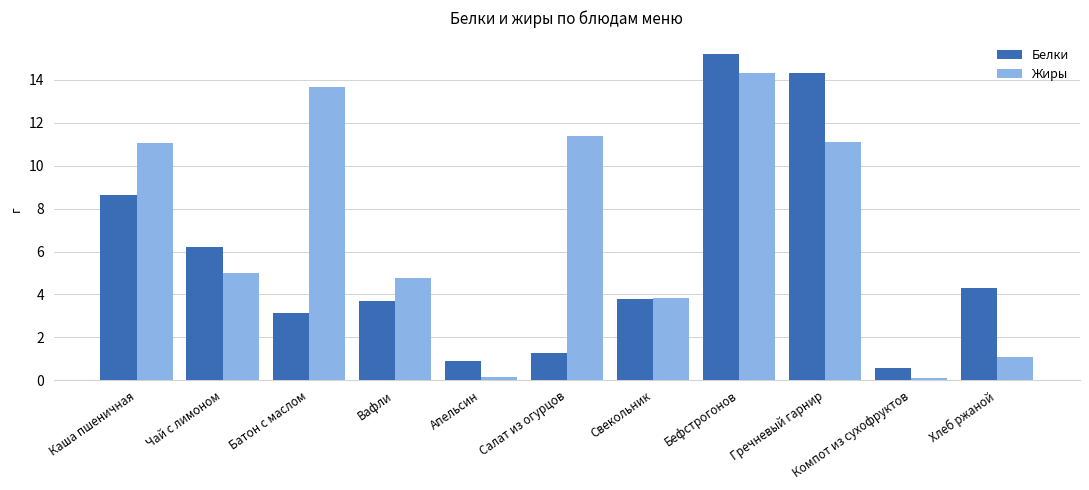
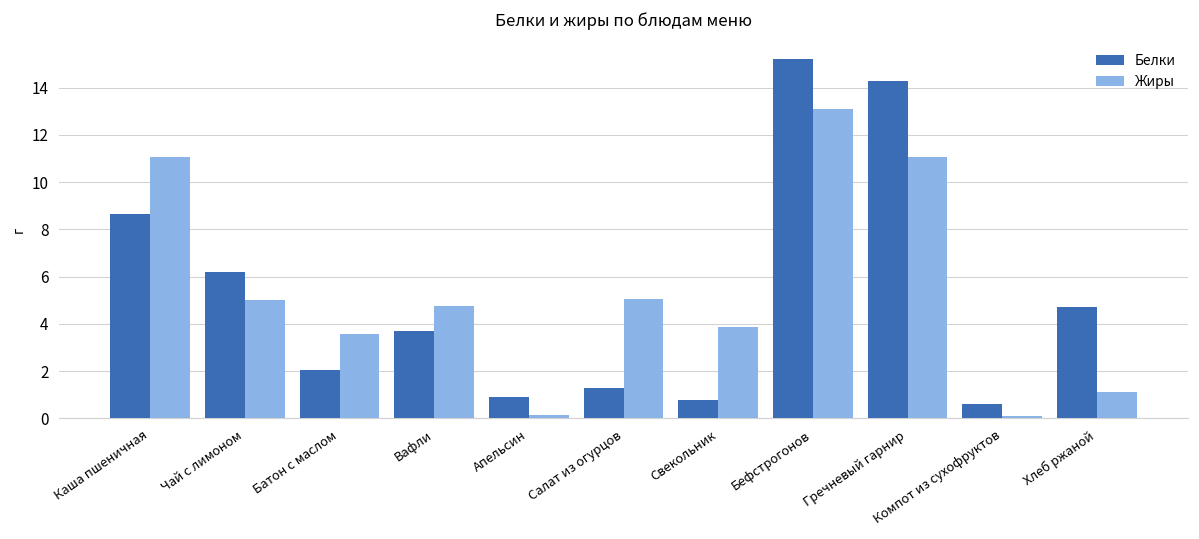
Белки, Батон с маслом: 3.1 -> 2.1
Жиры, Батон с маслом: 13.7 -> 3.6
Жиры, Салат из огурцов: 11.4 -> 5.1
Белки, Свекольник: 3.8 -> 0.8
Жиры, Бефстрогонов: 14.3 -> 13.1
Белки, Хлеб ржаной: 4.3 -> 4.7
